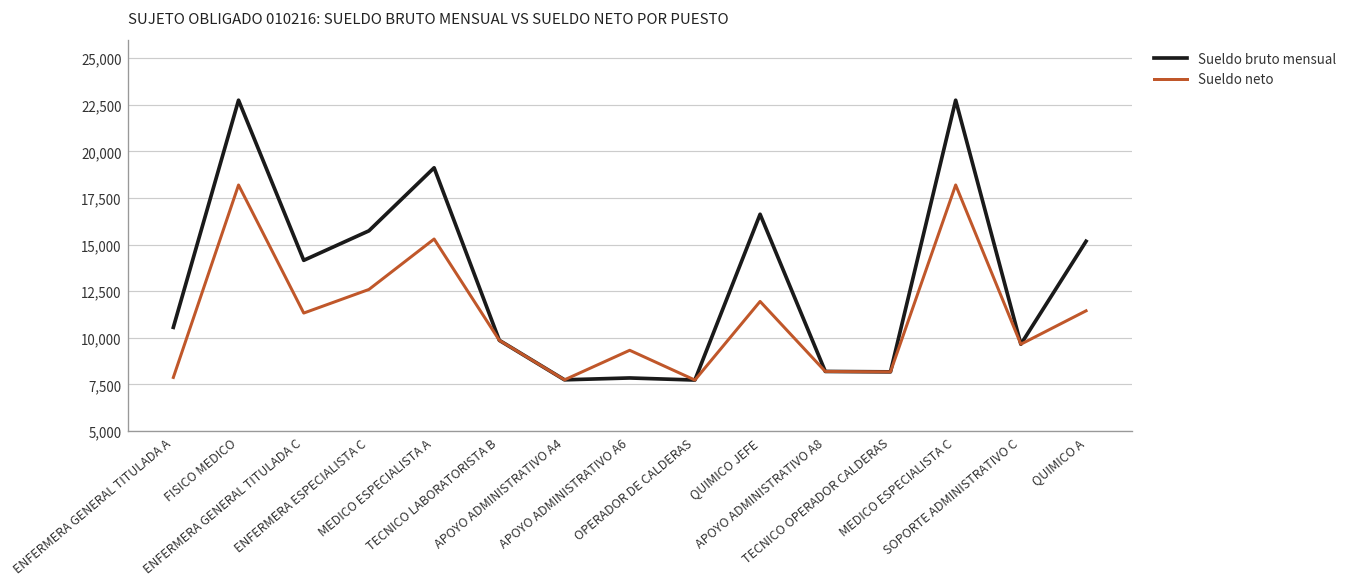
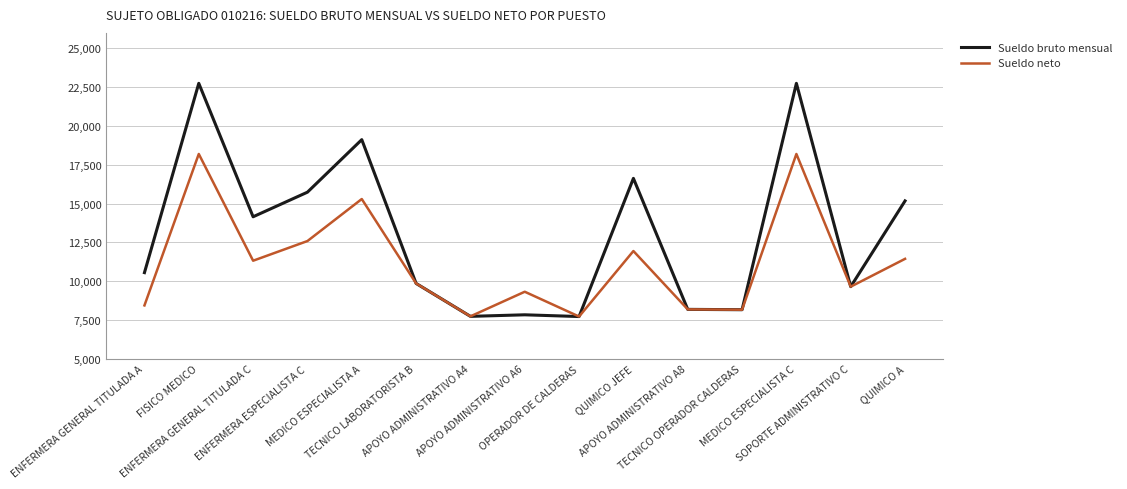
Sueldo neto, ENFERMERA GENERAL TITULADA A: 7,900 -> 8,400
